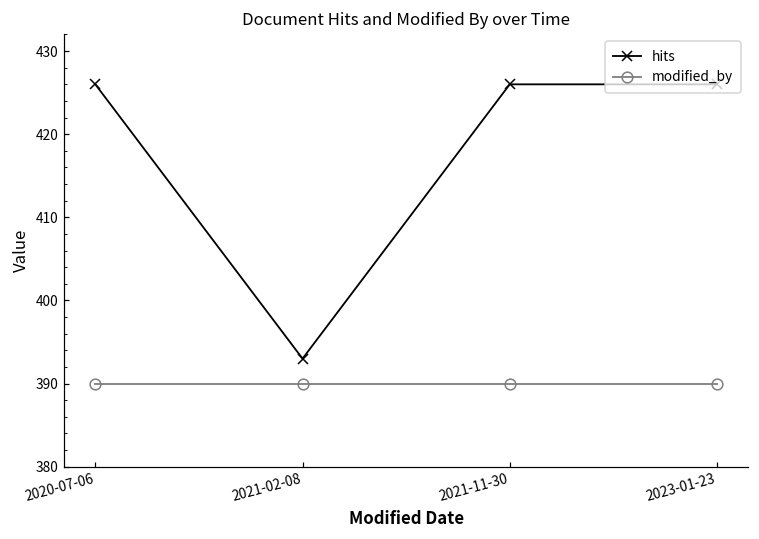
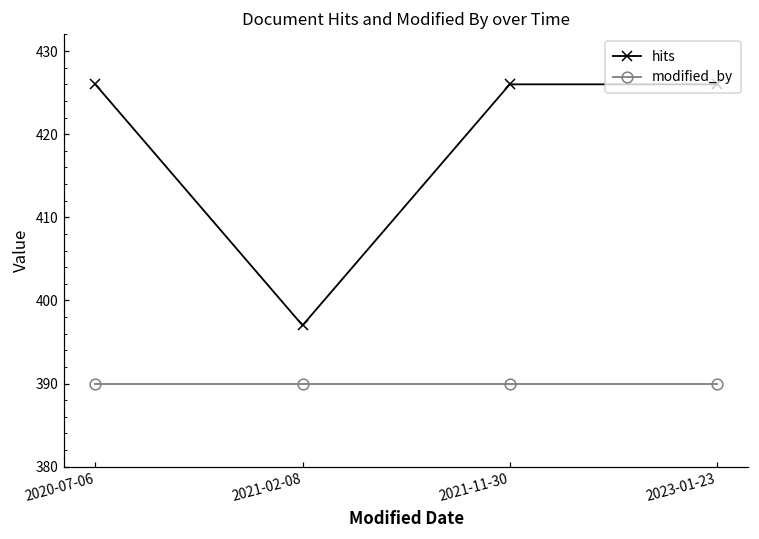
hits, 2021-02-08: 393 -> 397
